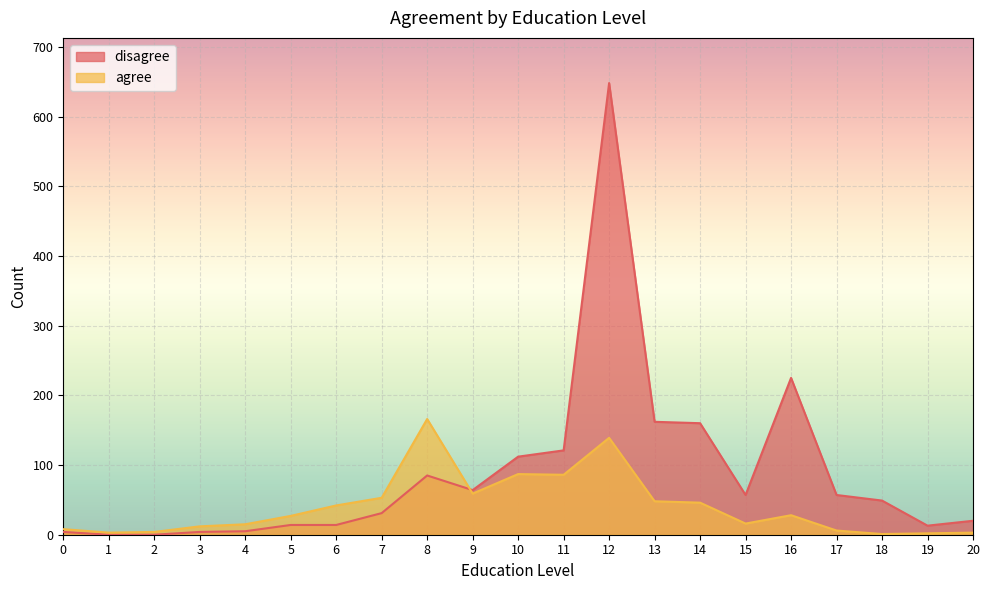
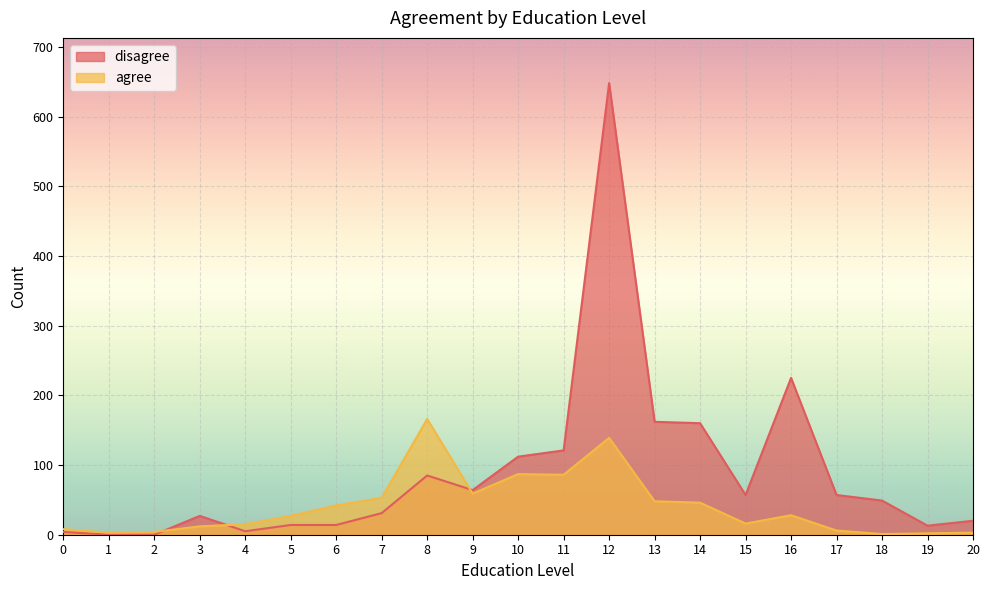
disagree, 3: 0 -> 30
